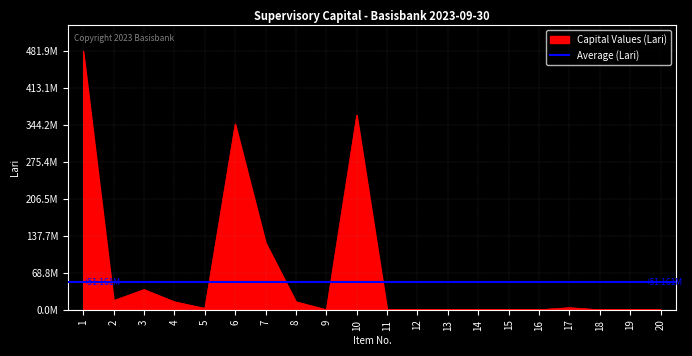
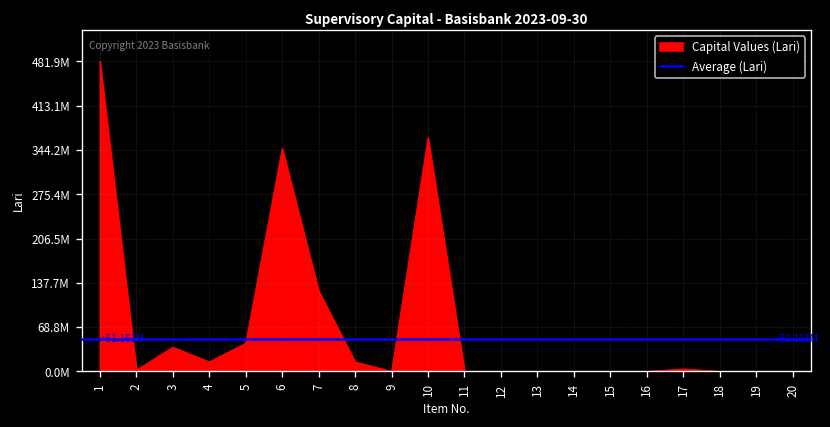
2: 20000000 -> 0
5: 0 -> 40000000
